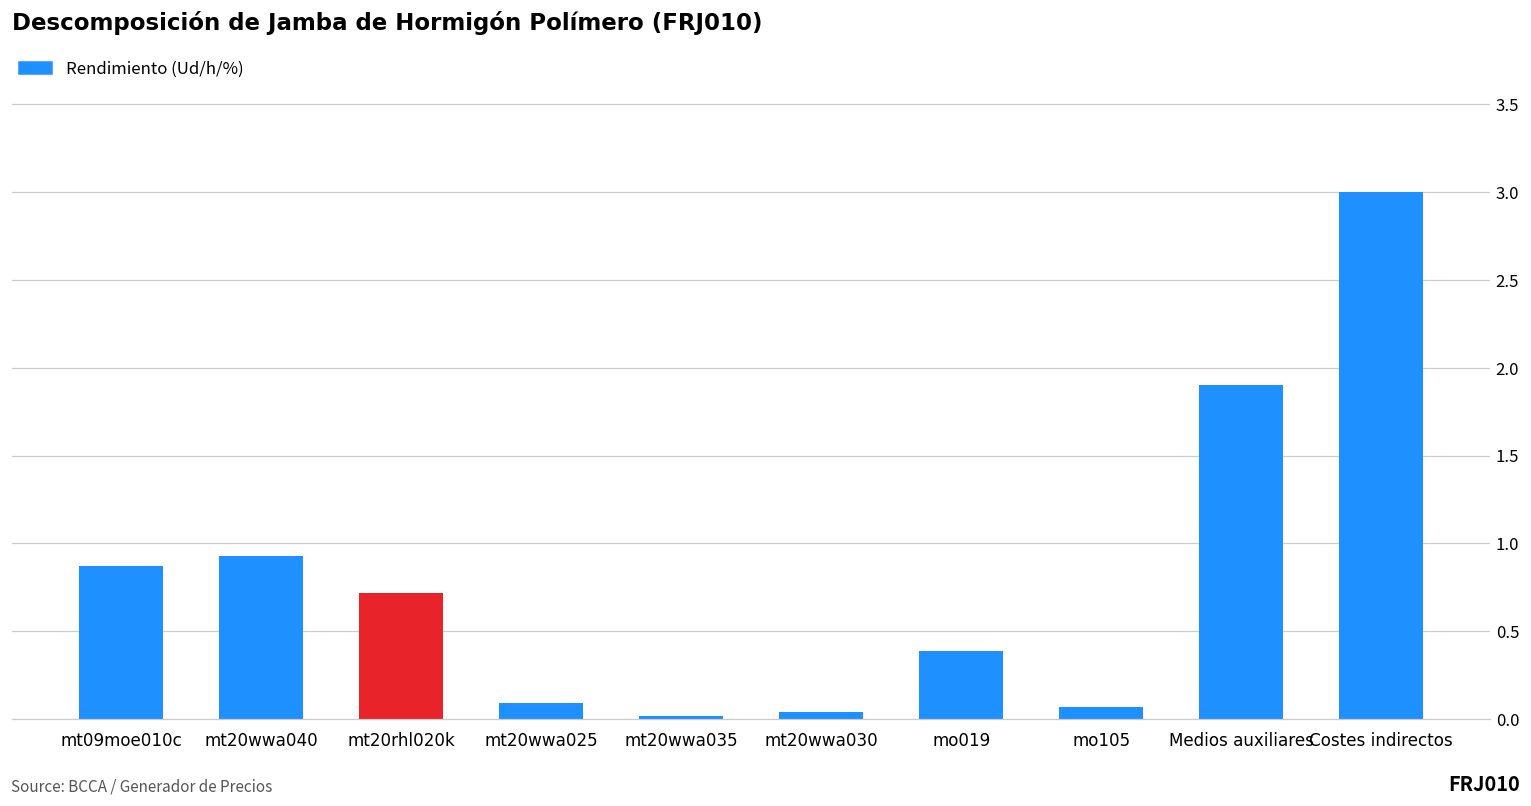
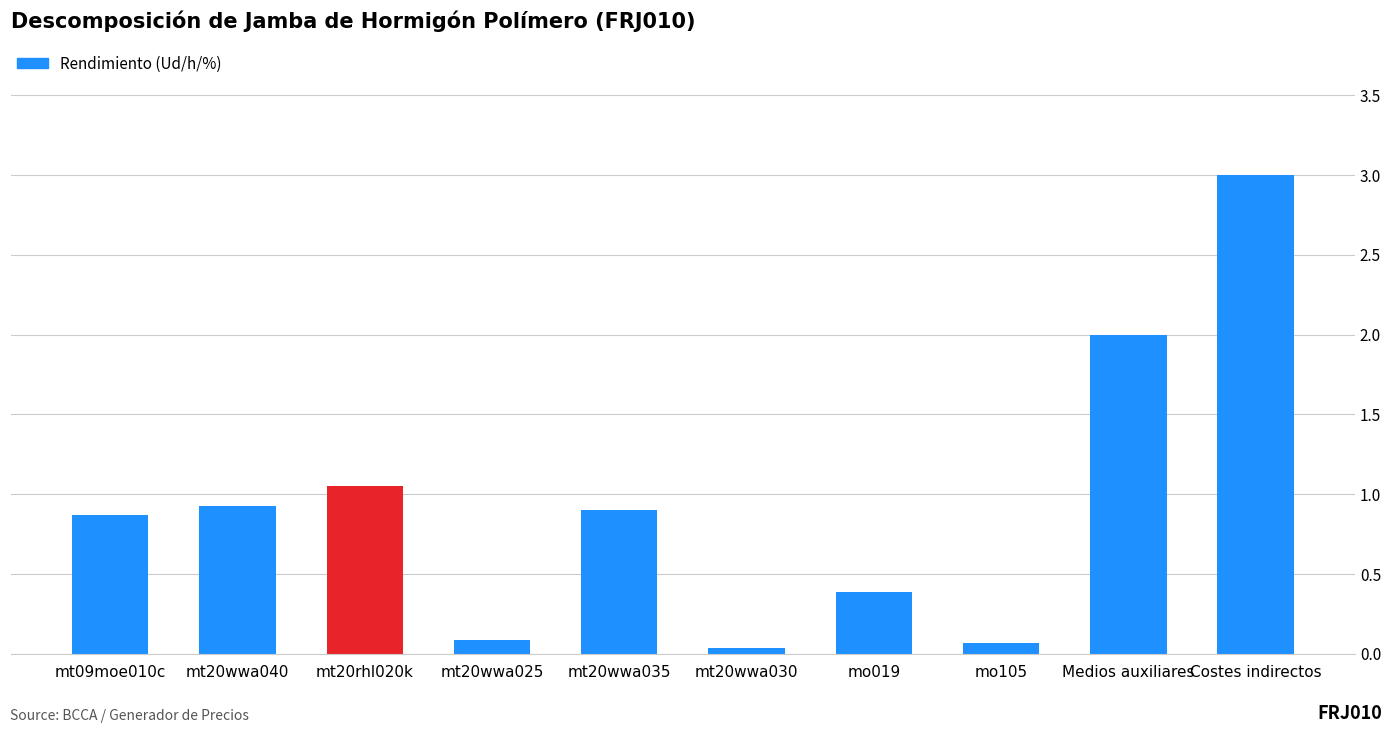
mt20rhl020k: 0.72 -> 1.05
mt20wwa035: 0.02 -> 0.90
Medios auxiliares: 1.9 -> 2.0
